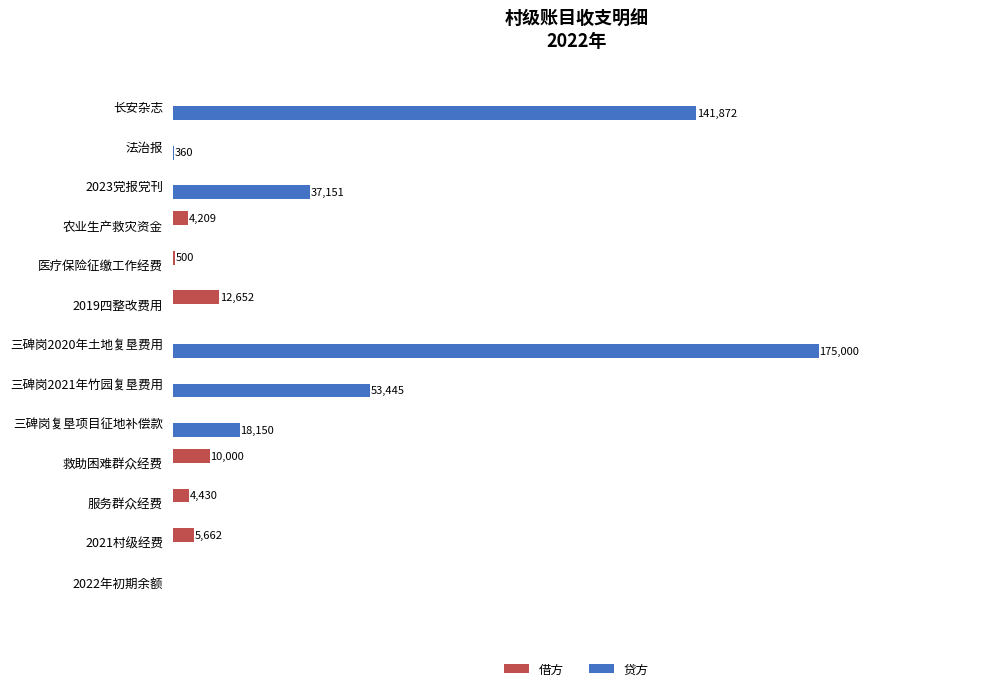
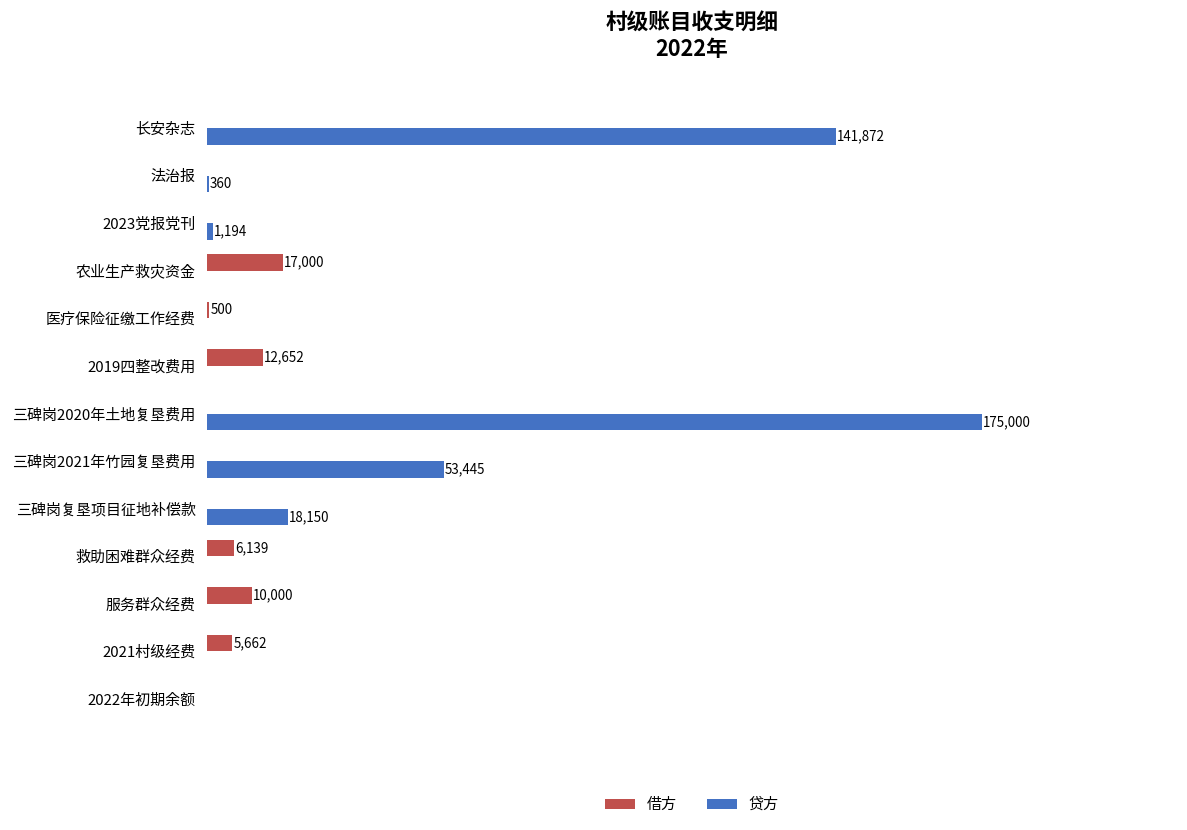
贷方, 2023党报党刊: 37,151 -> 1,194
借方, 农业生产救灾资金: 4,209 -> 17,000
借方, 救助困难群众经费: 10,000 -> 6,139
借方, 服务群众经费: 4,430 -> 10,000
